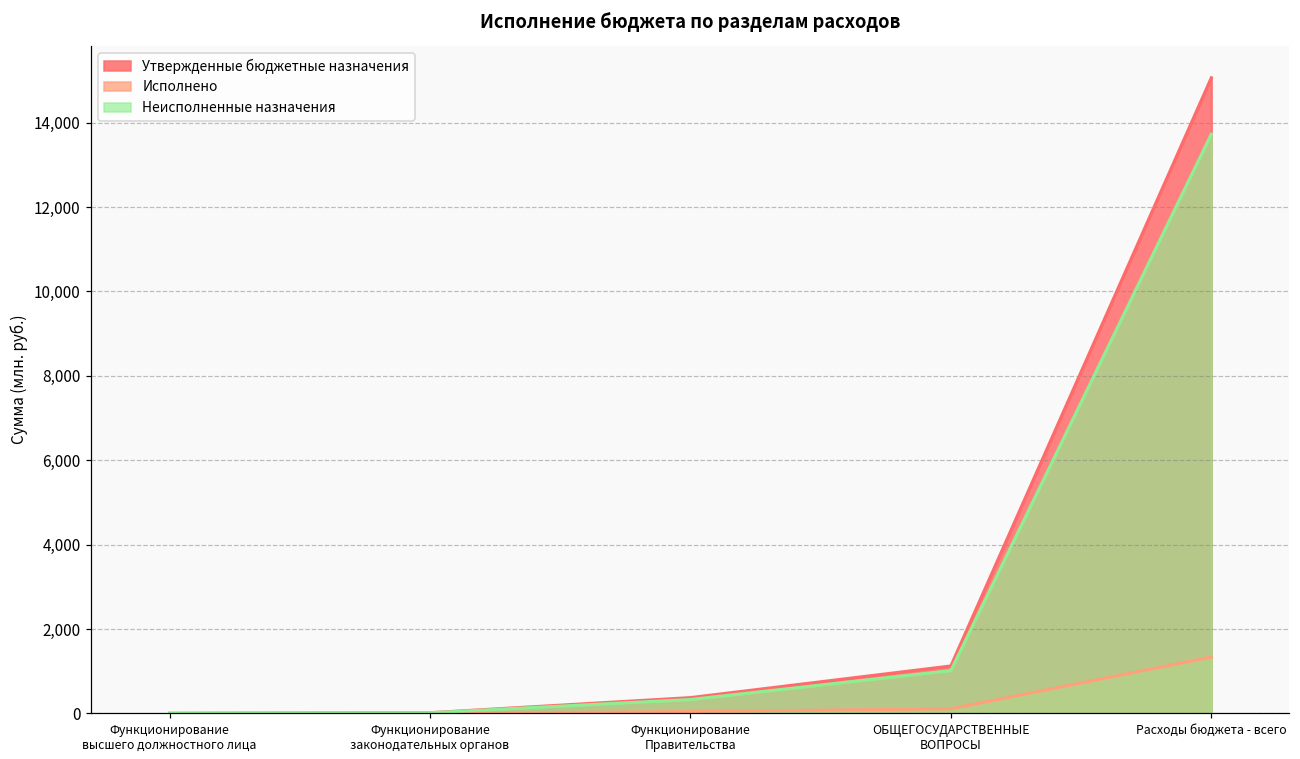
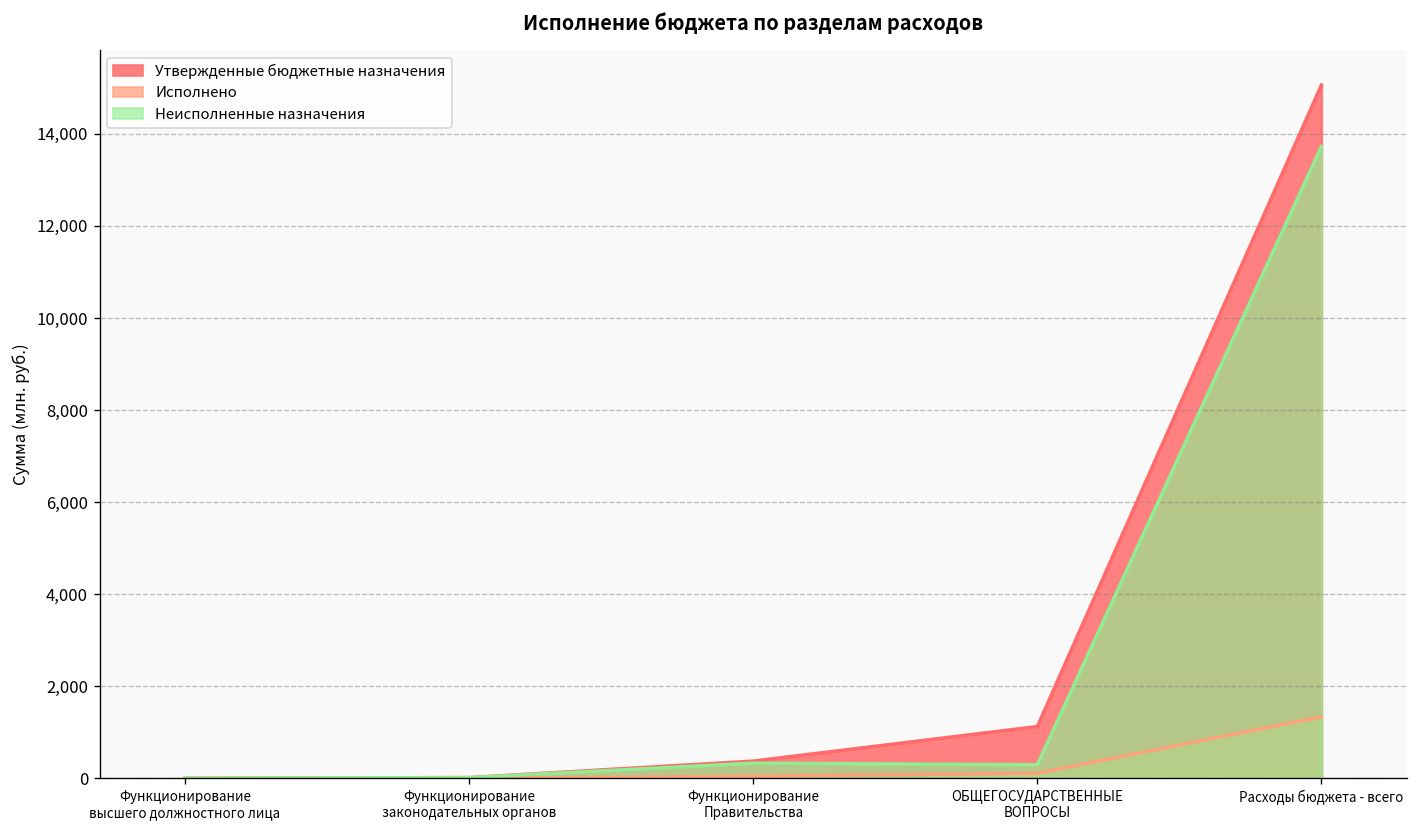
Неисполненные назначения, ОБЩЕГОСУДАРСТВЕННЫЕ ВОПРОСЫ: 1,000 -> 300
